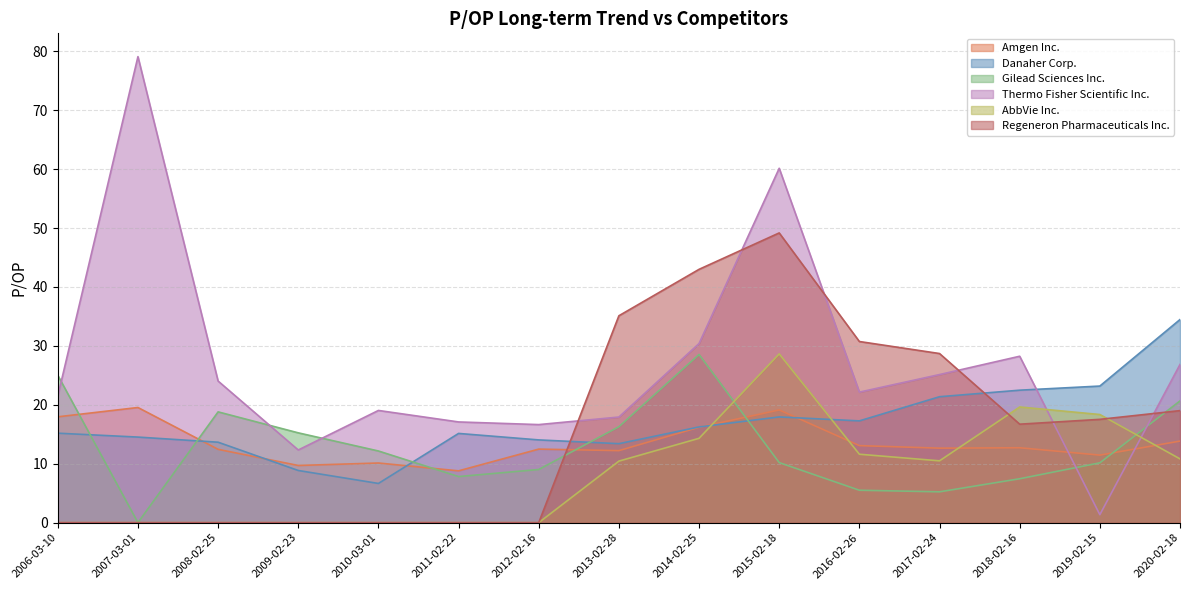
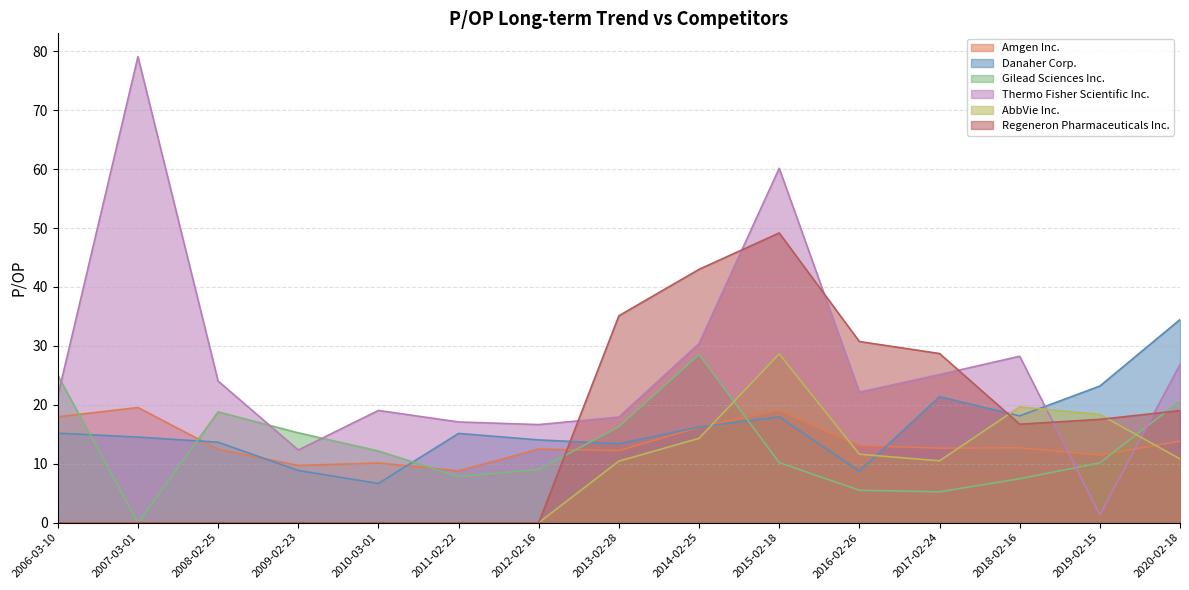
Danaher Corp., 2016-02-26: 17 -> 9
Danaher Corp., 2018-02-16: 22 -> 18
